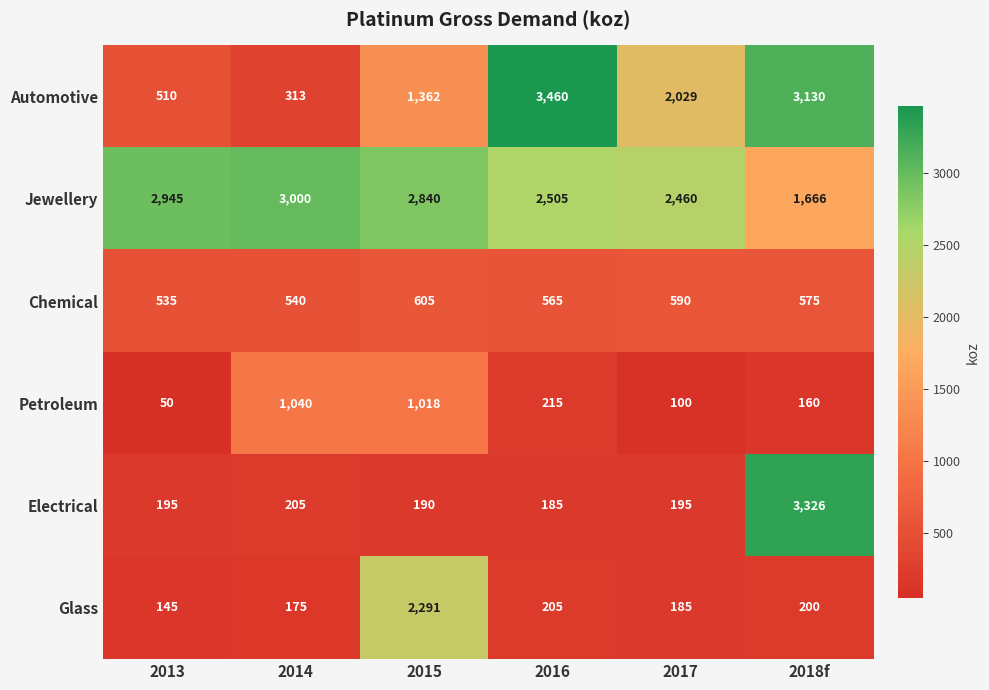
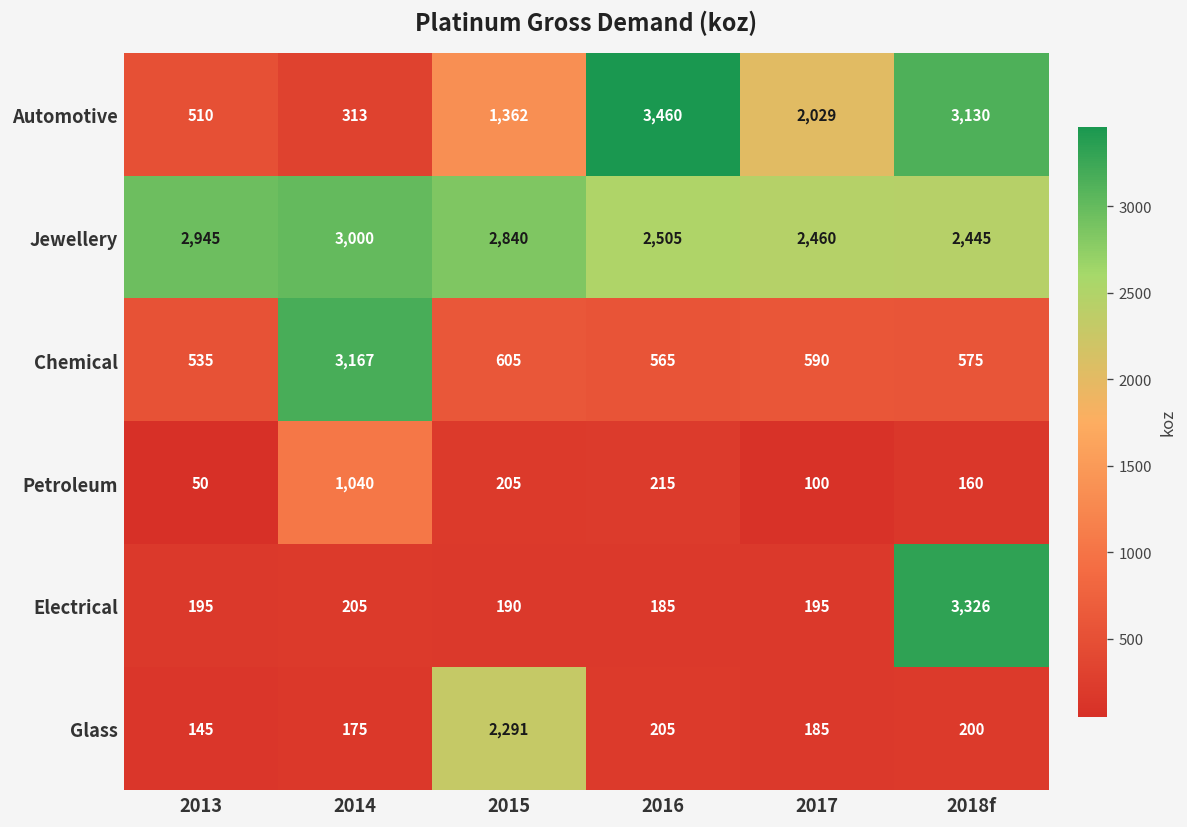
Jewellery, 2018f: 1,666 -> 2,445
Chemical, 2014: 540 -> 3,167
Petroleum, 2015: 1,018 -> 205
